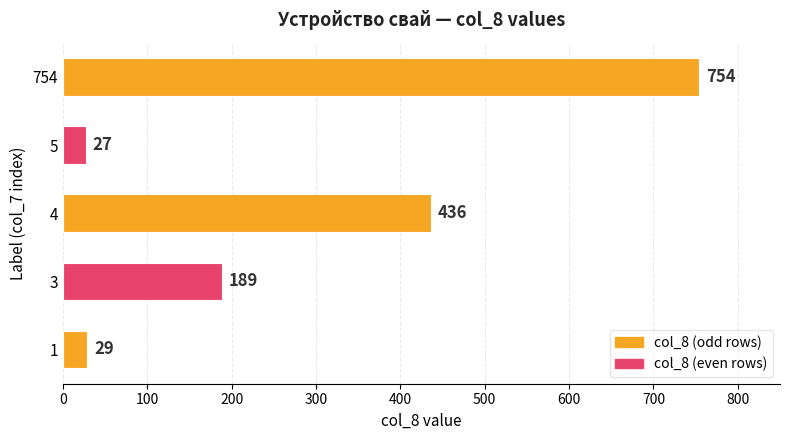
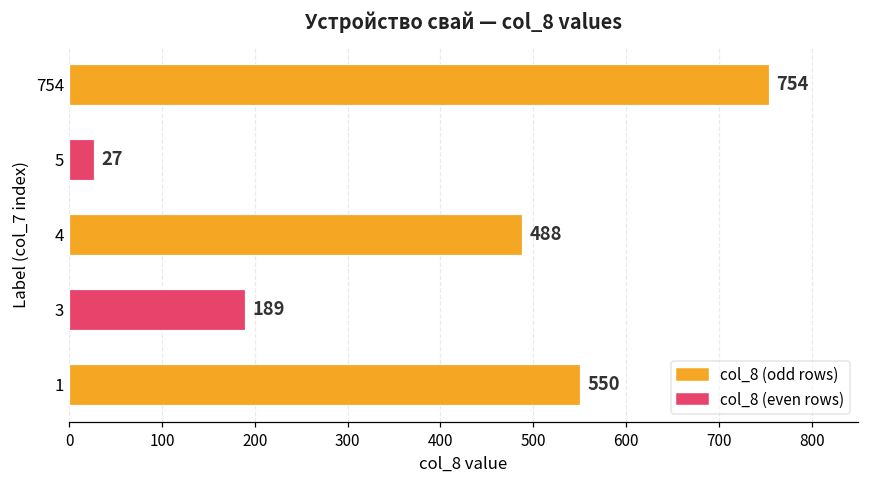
4: 436 -> 488
1: 29 -> 550
